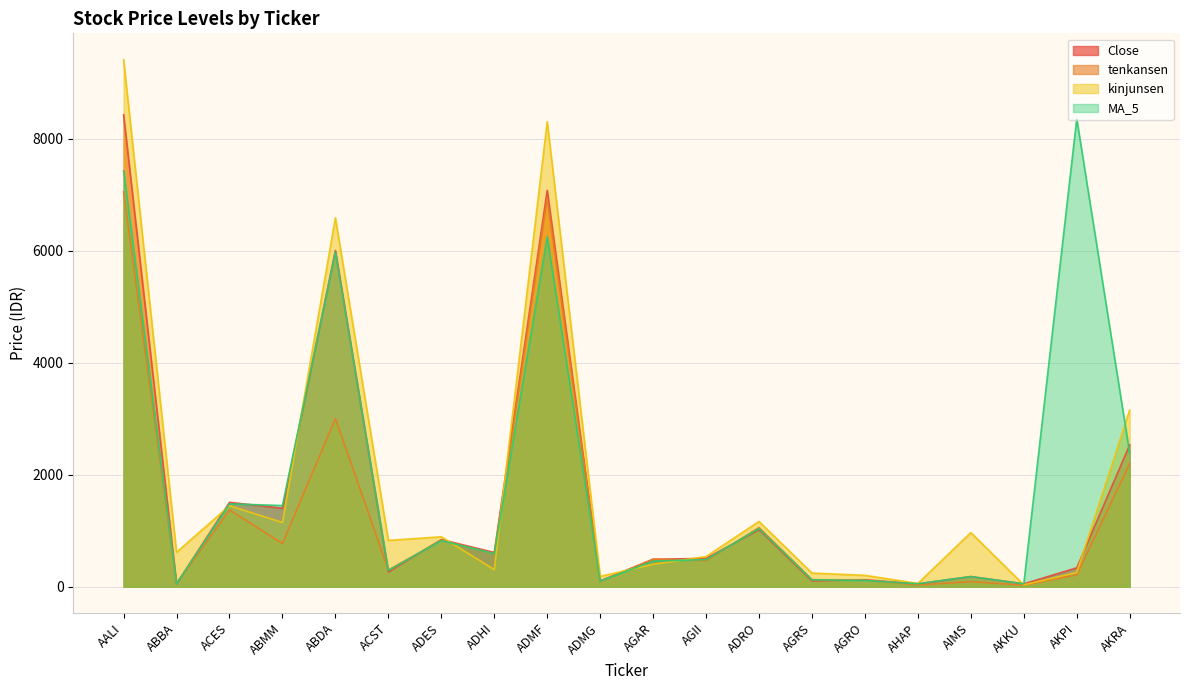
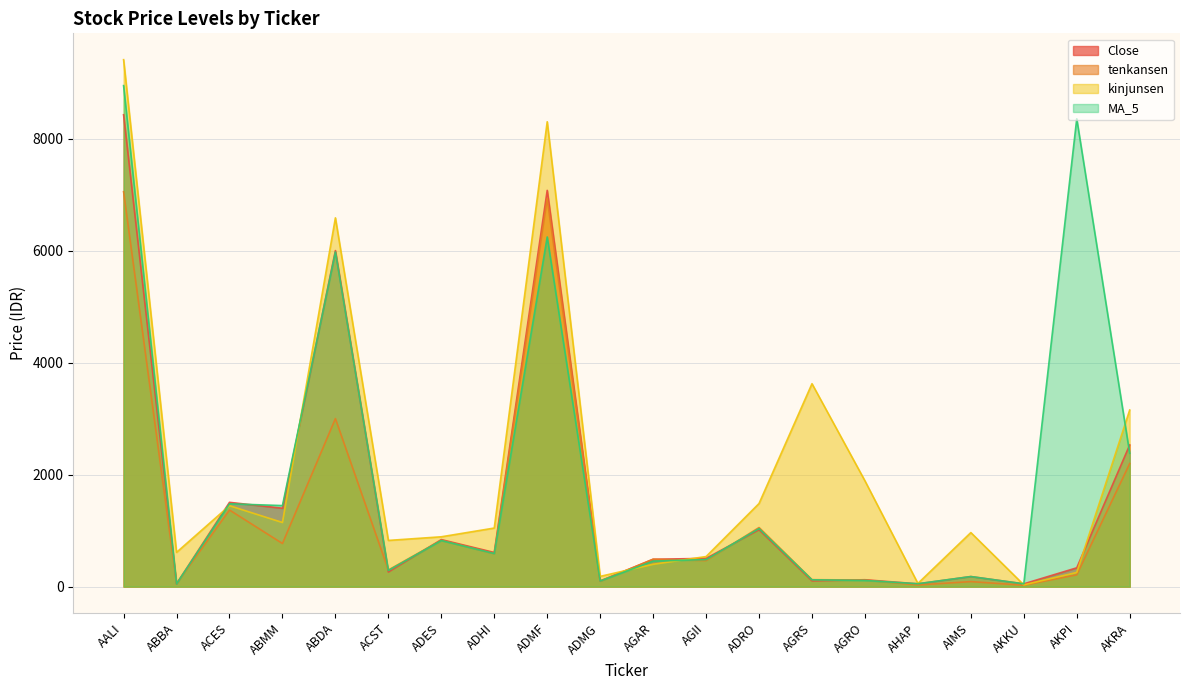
MA_5, AALI: 7400 -> 8900
kinjunsen, ADHI: 300 -> 1000
kinjunsen, ADRO: 1200 -> 1500
kinjunsen, AGRS: 200 -> 3600
kinjunsen, AGRO: 200 -> 1900
